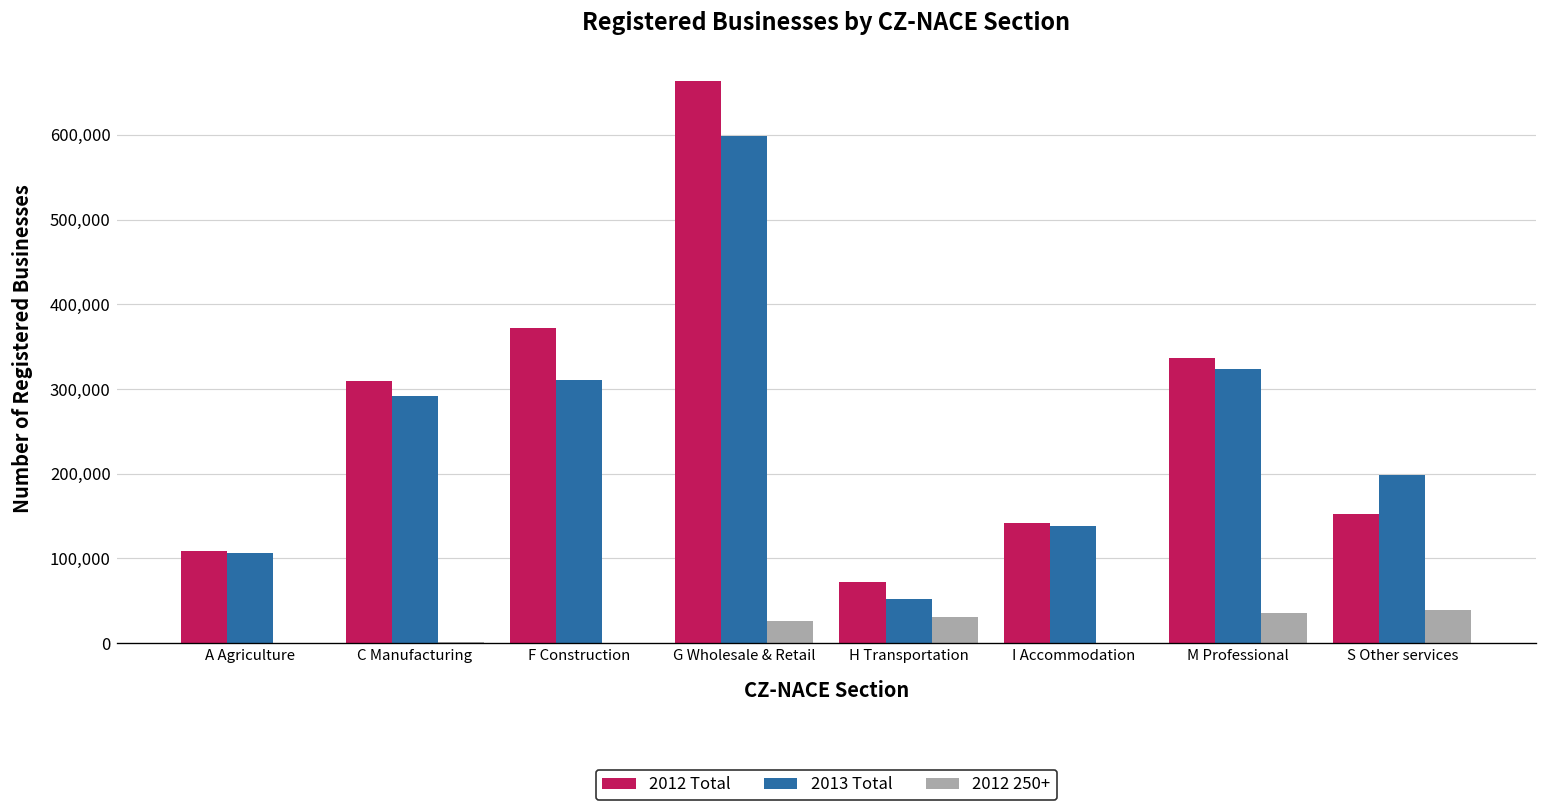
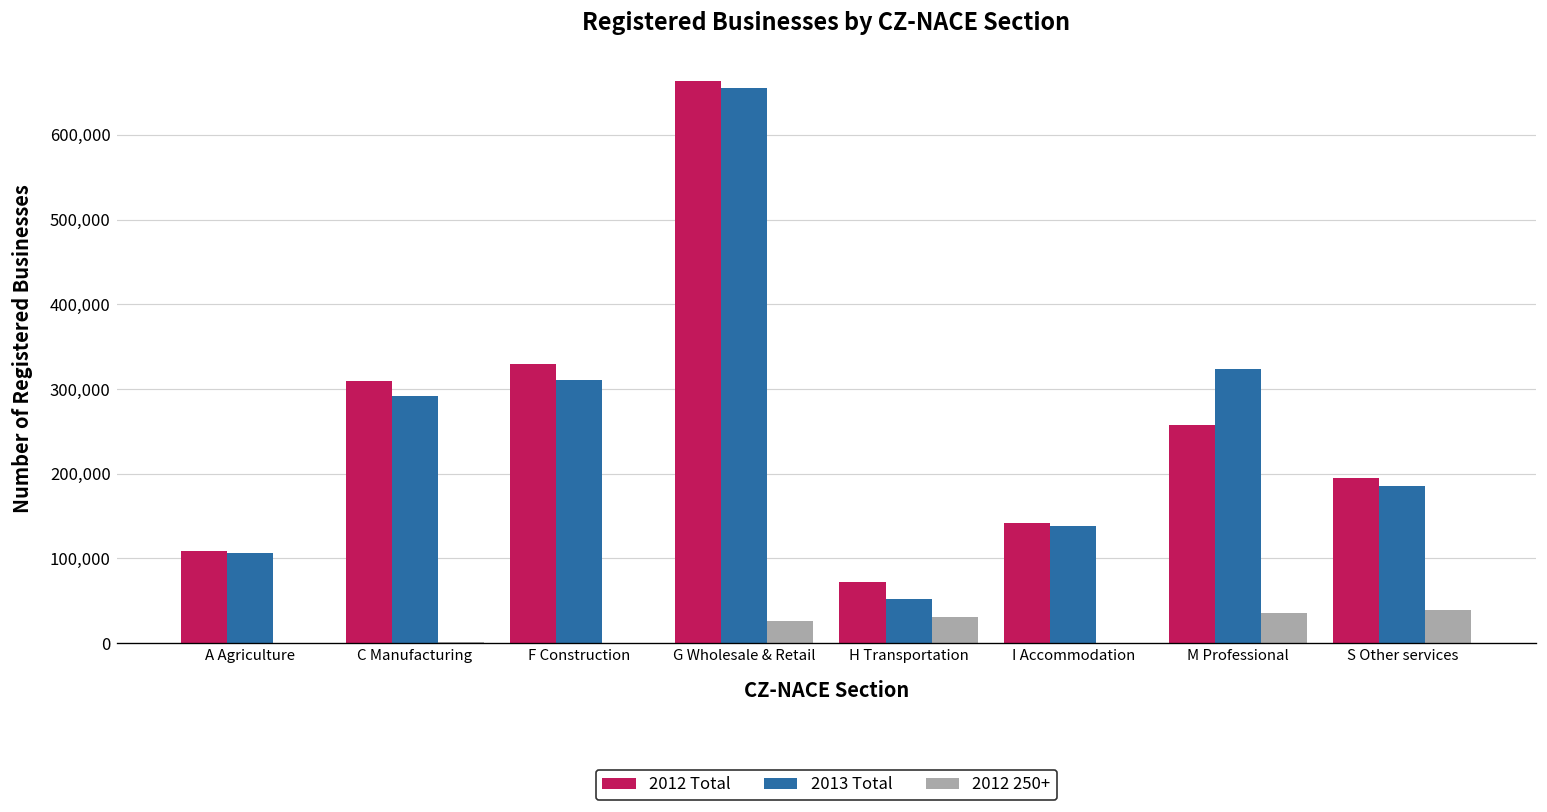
2012 Total, F Construction: 370,000 -> 330,000
2013 Total, G Wholesale & Retail: 600,000 -> 650,000
2012 Total, M Professional: 340,000 -> 260,000
2012 Total, S Other services: 150,000 -> 200,000
2013 Total, S Other services: 200,000 -> 190,000
